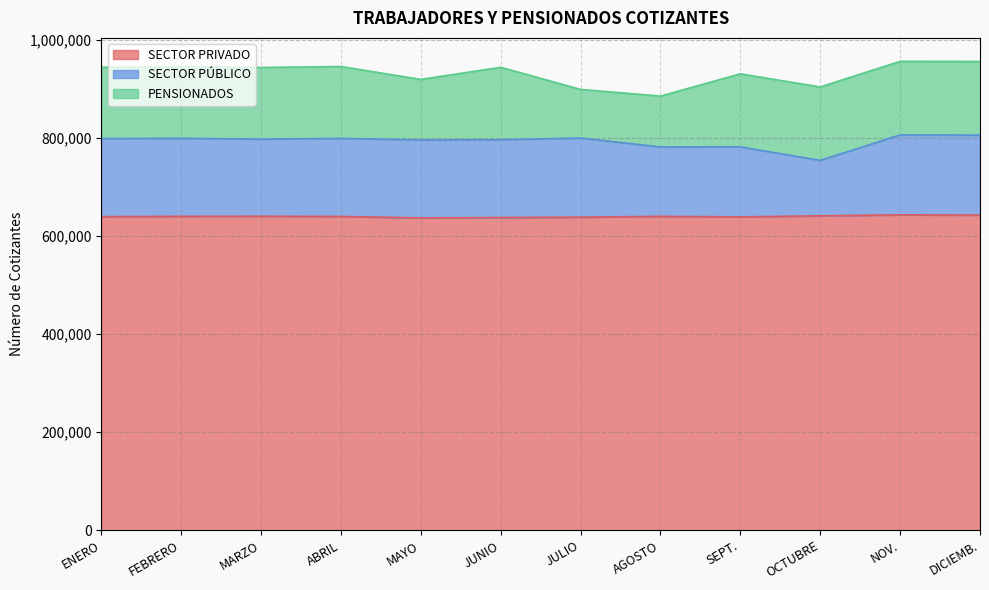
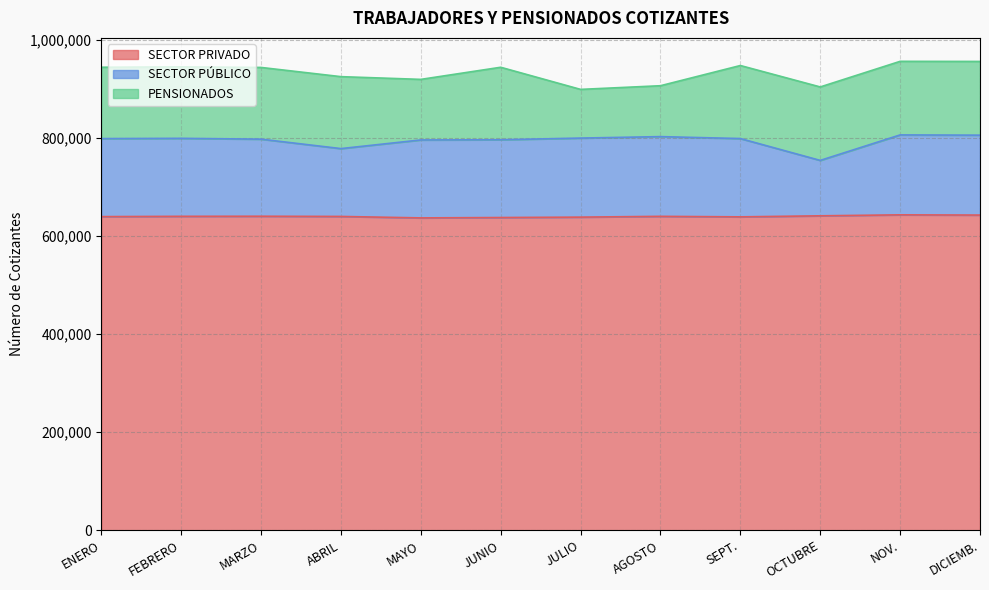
SECTOR PÚBLICO, ABRIL: 160,000 -> 140,000
SECTOR PÚBLICO, AGOSTO: 140,000 -> 160,000
SECTOR PÚBLICO, SEPT.: 140,000 -> 160,000
